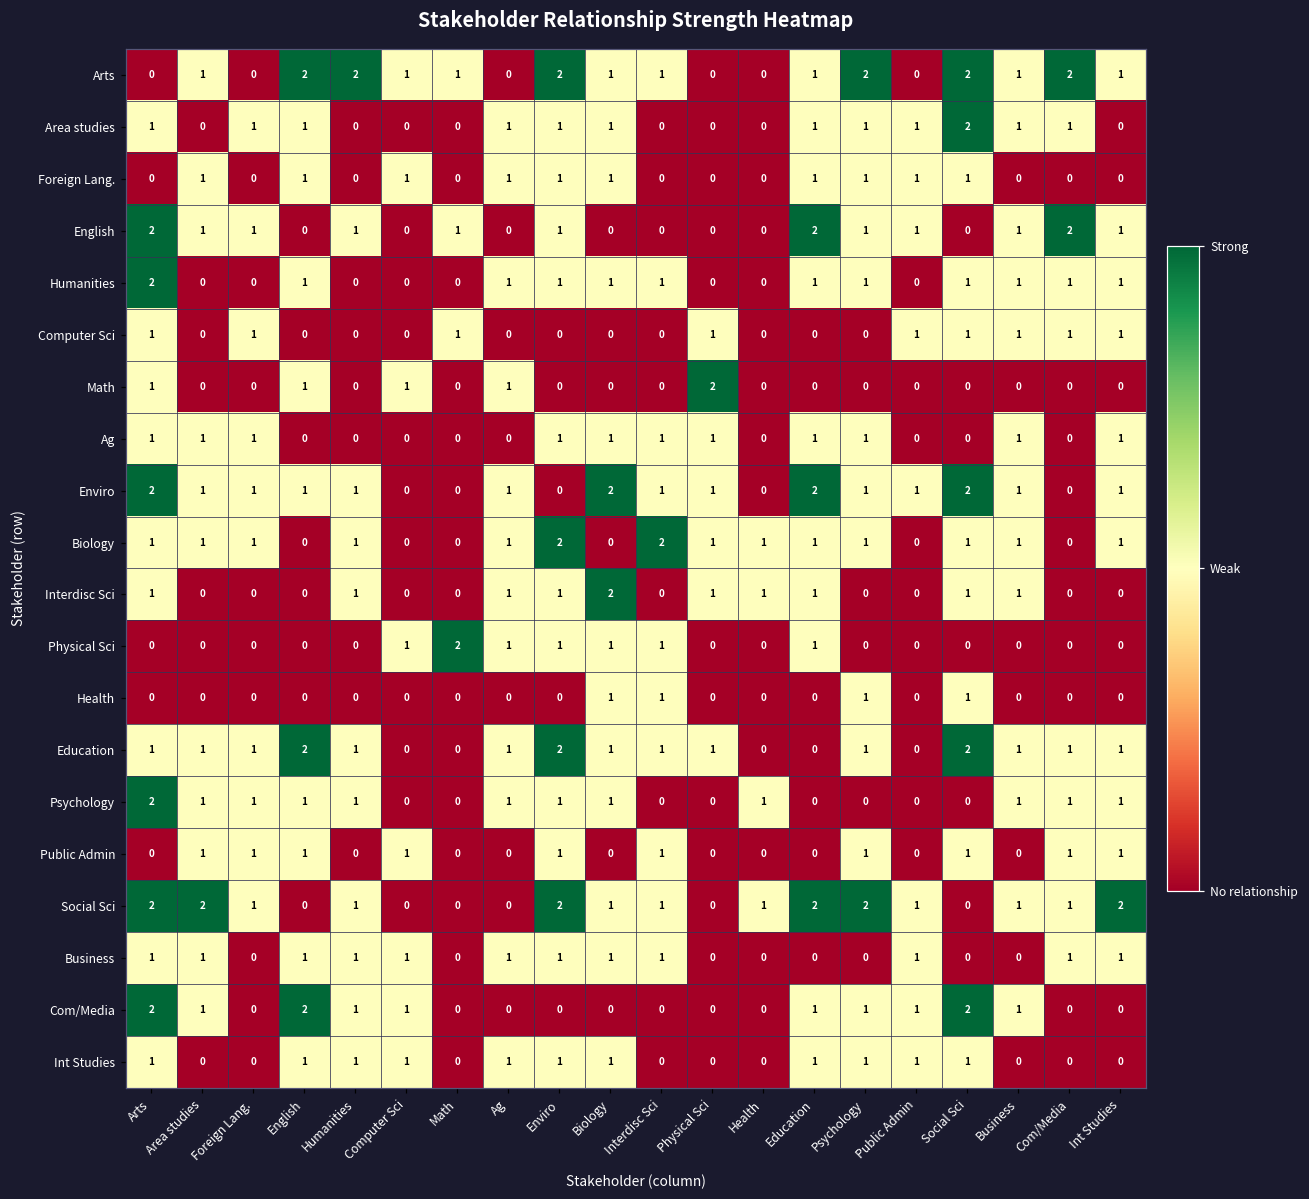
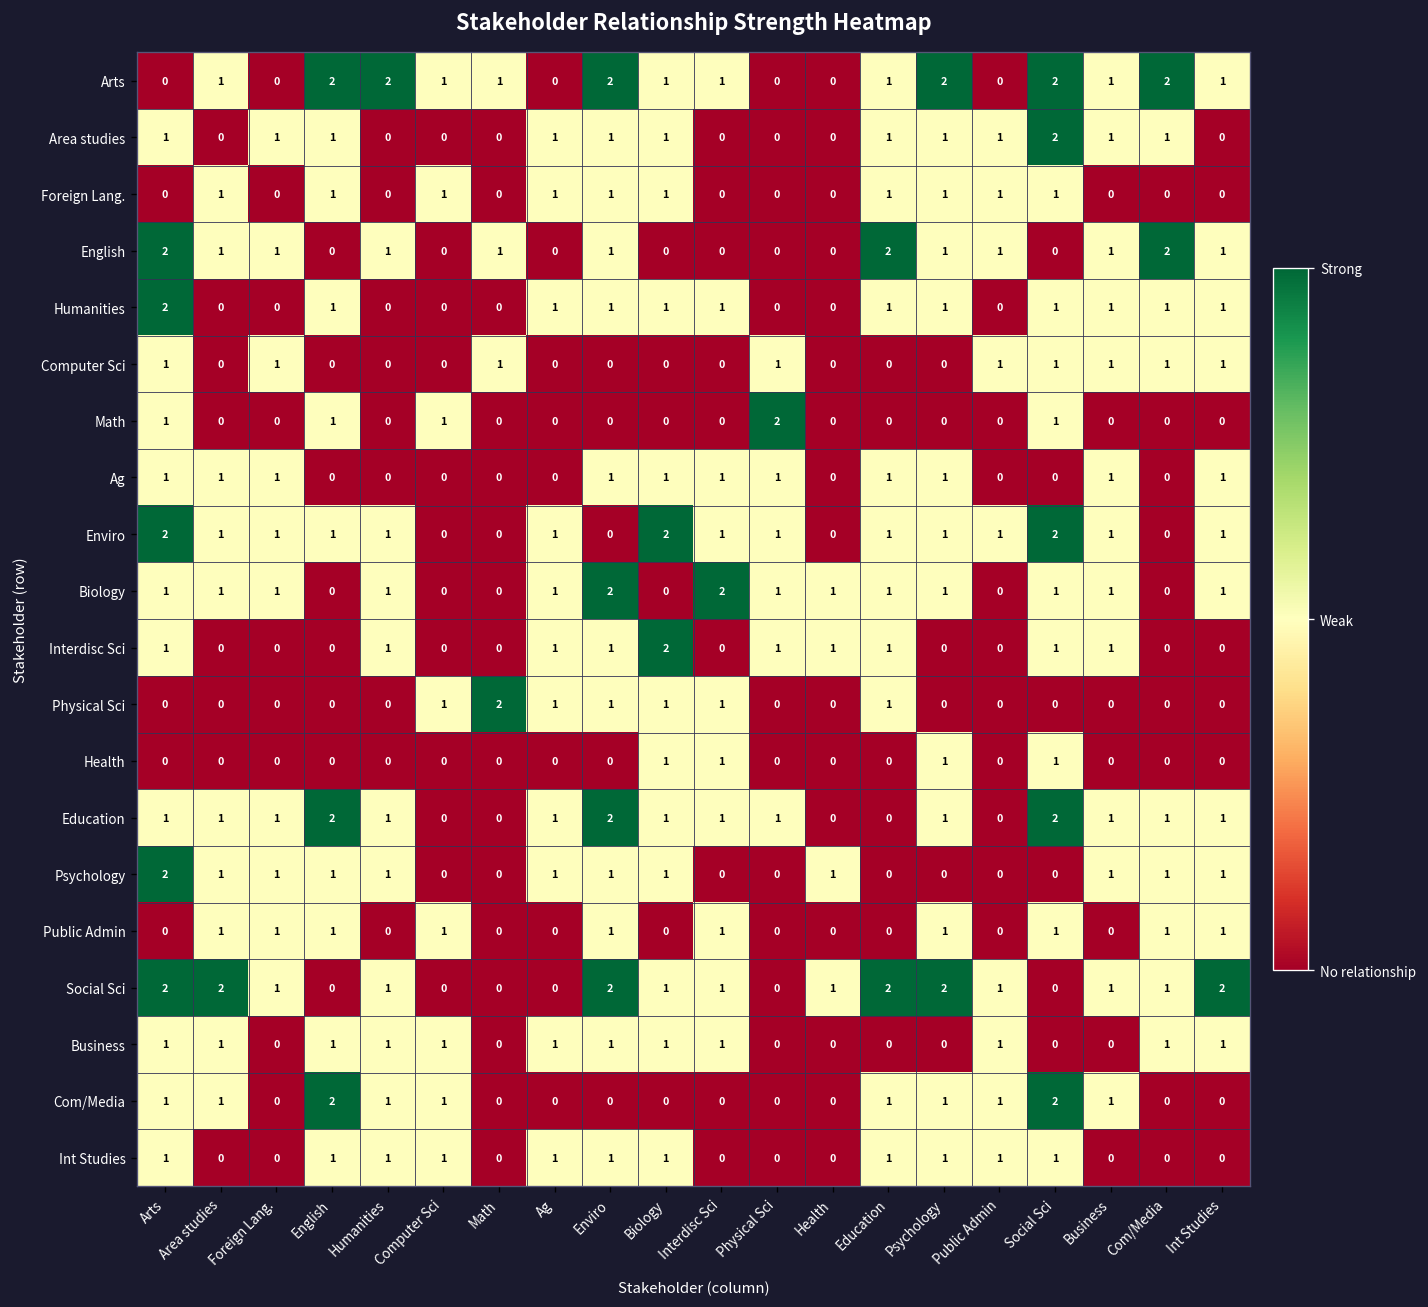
Math, Ag: 1 -> 0
Math, Social Sci: 0 -> 1
Enviro, Education: 2 -> 1
Com/Media, Arts: 2 -> 1
